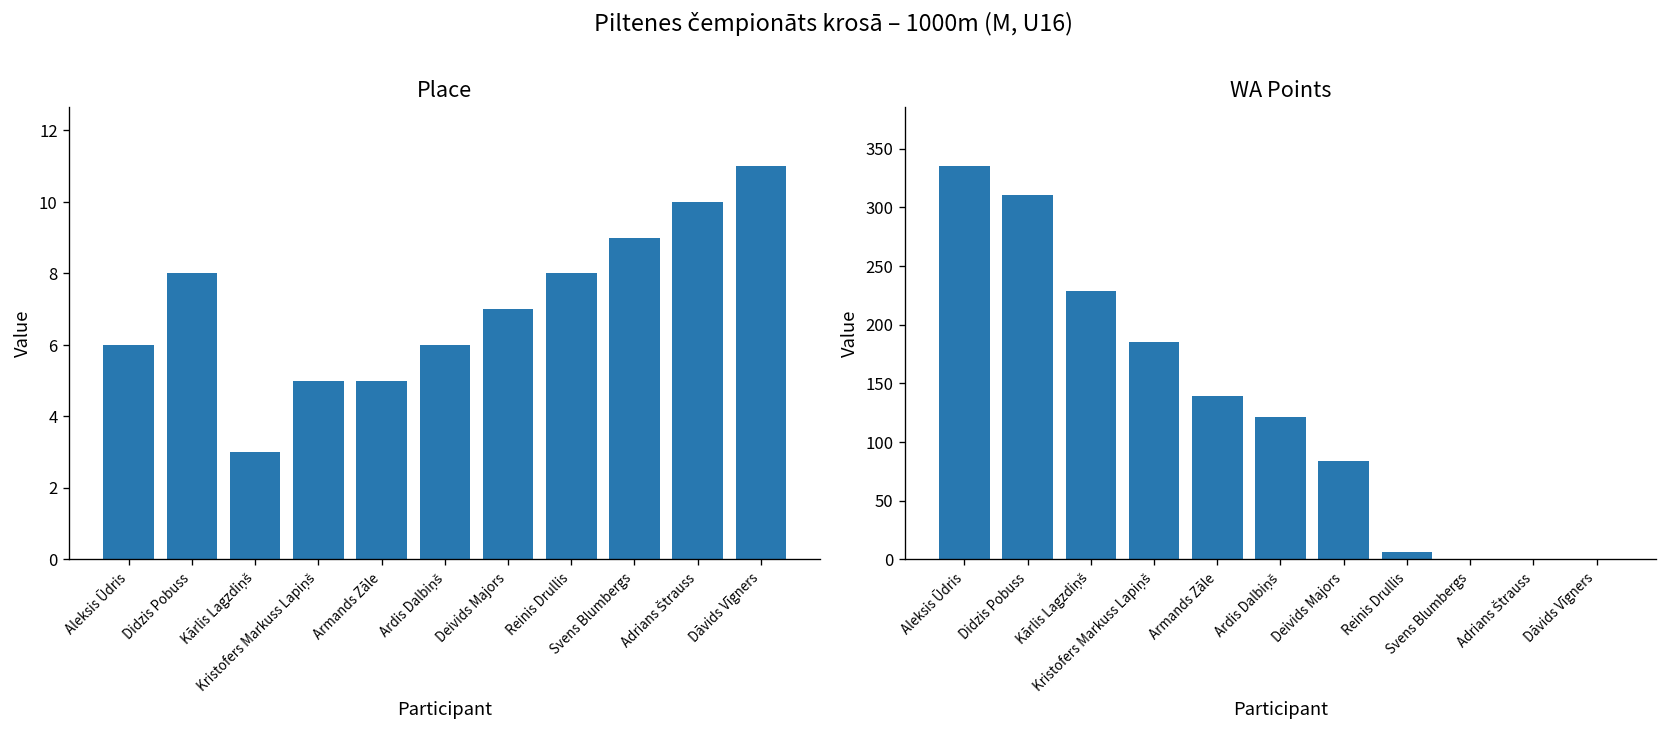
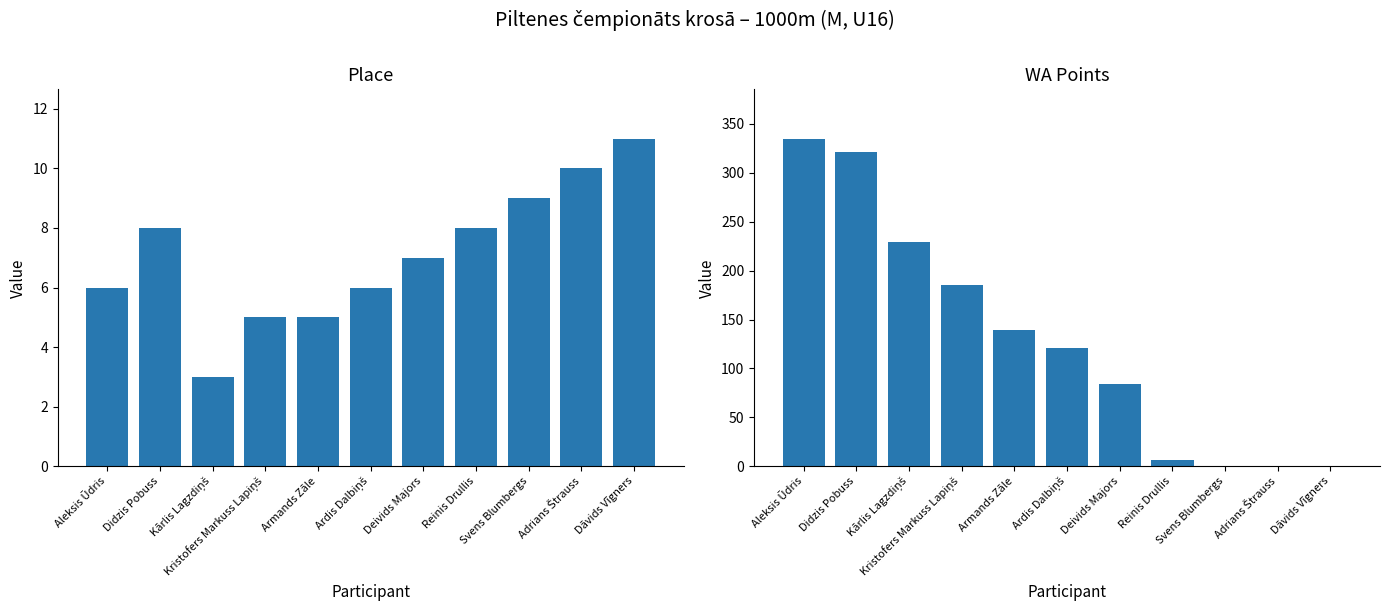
WA Points, Didzis Pobuss: 310 -> 320
